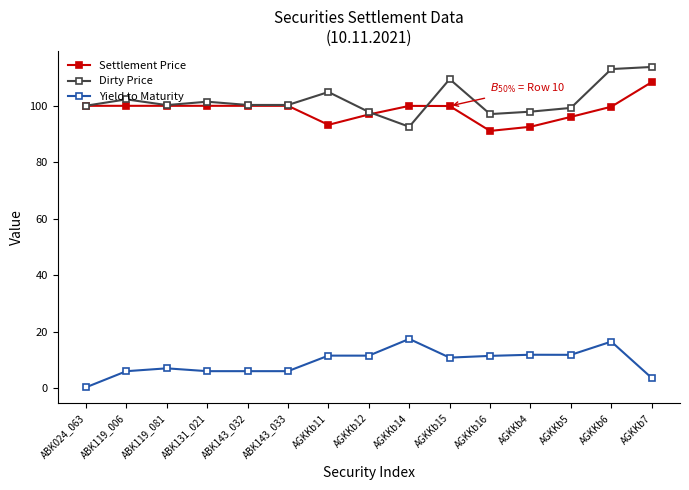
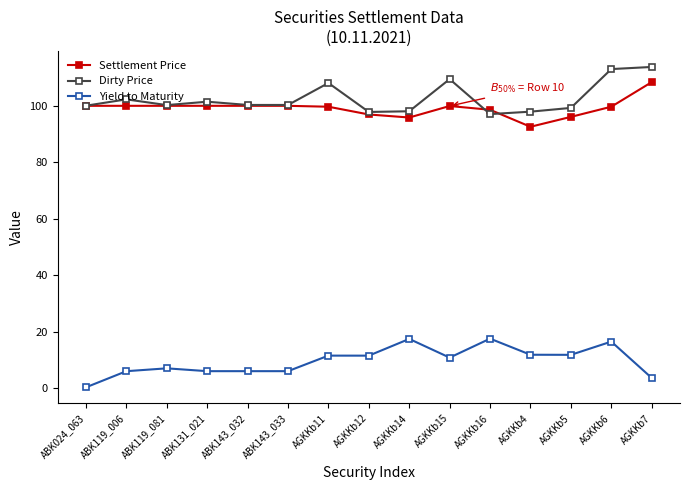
Settlement Price, AGKKb11: 93 -> 100
Dirty Price, AGKKb11: 105 -> 108
Settlement Price, AGKKb14: 100 -> 96
Dirty Price, AGKKb14: 93 -> 98
Settlement Price, AGKKb16: 91 -> 99
Yield to Maturity, AGKKb16: 12 -> 18
